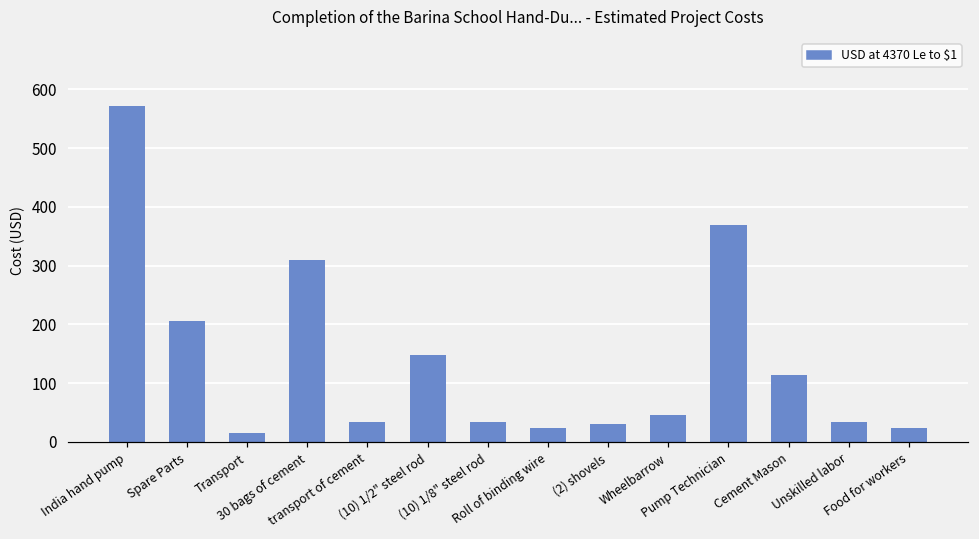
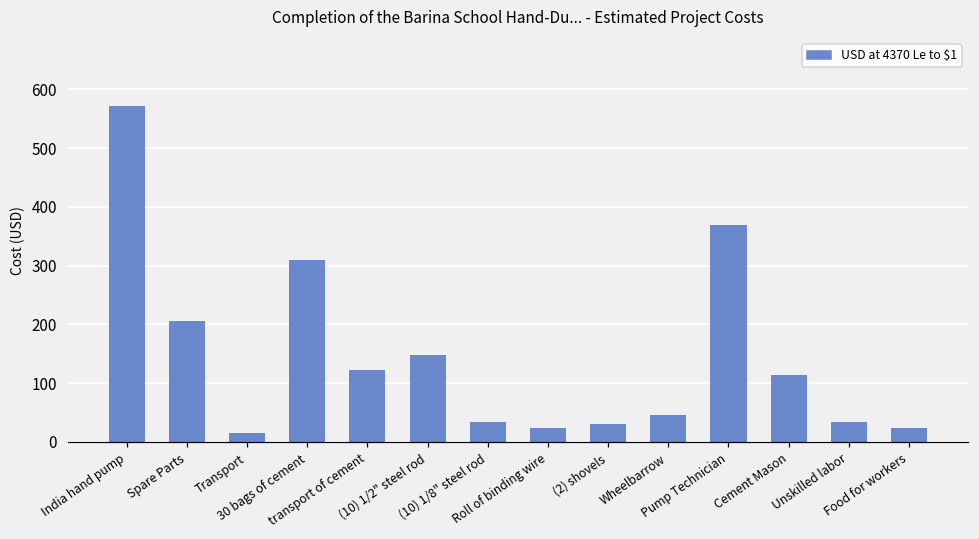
transport of cement: 30 -> 120
